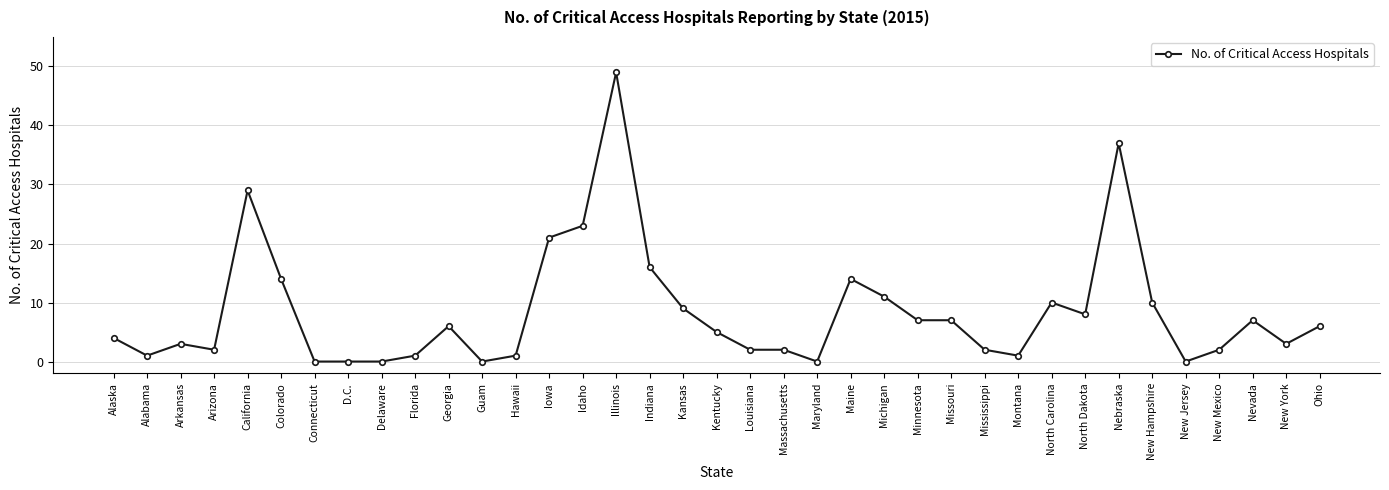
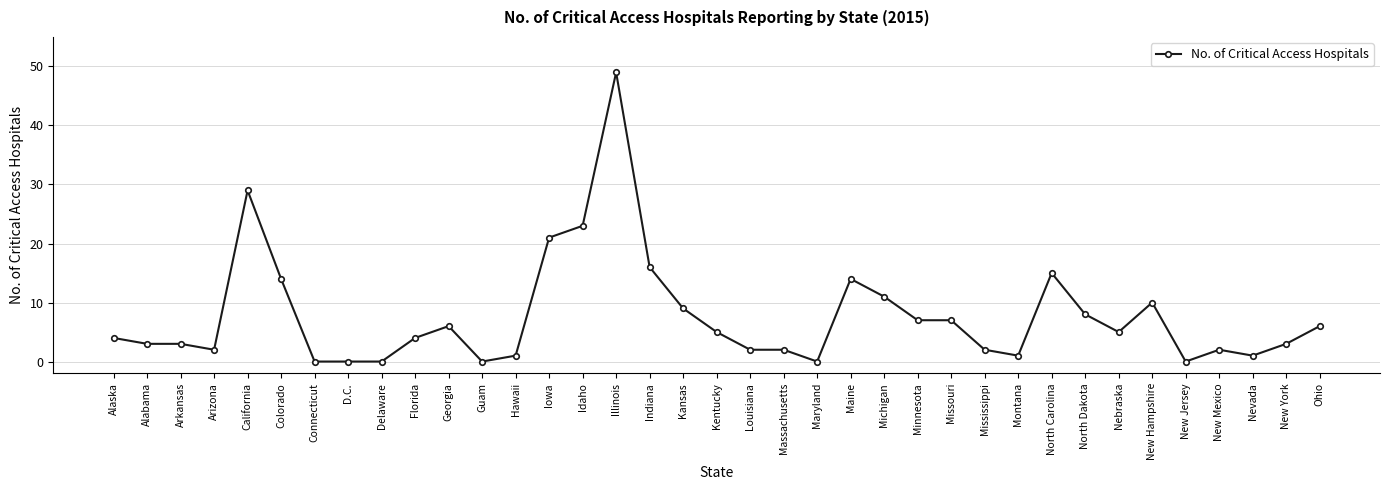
Alabama: 1 -> 3
Florida: 1 -> 4
North Carolina: 10 -> 15
Nebraska: 37 -> 5
Nevada: 7 -> 1
